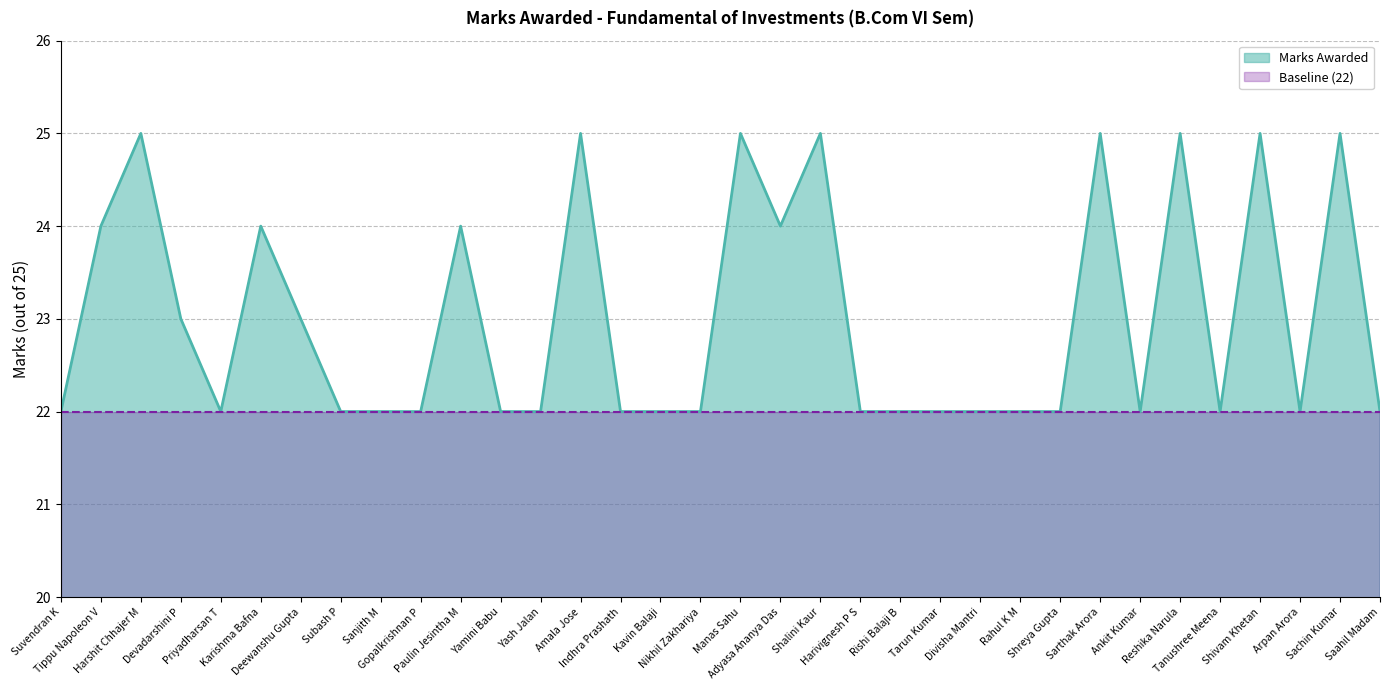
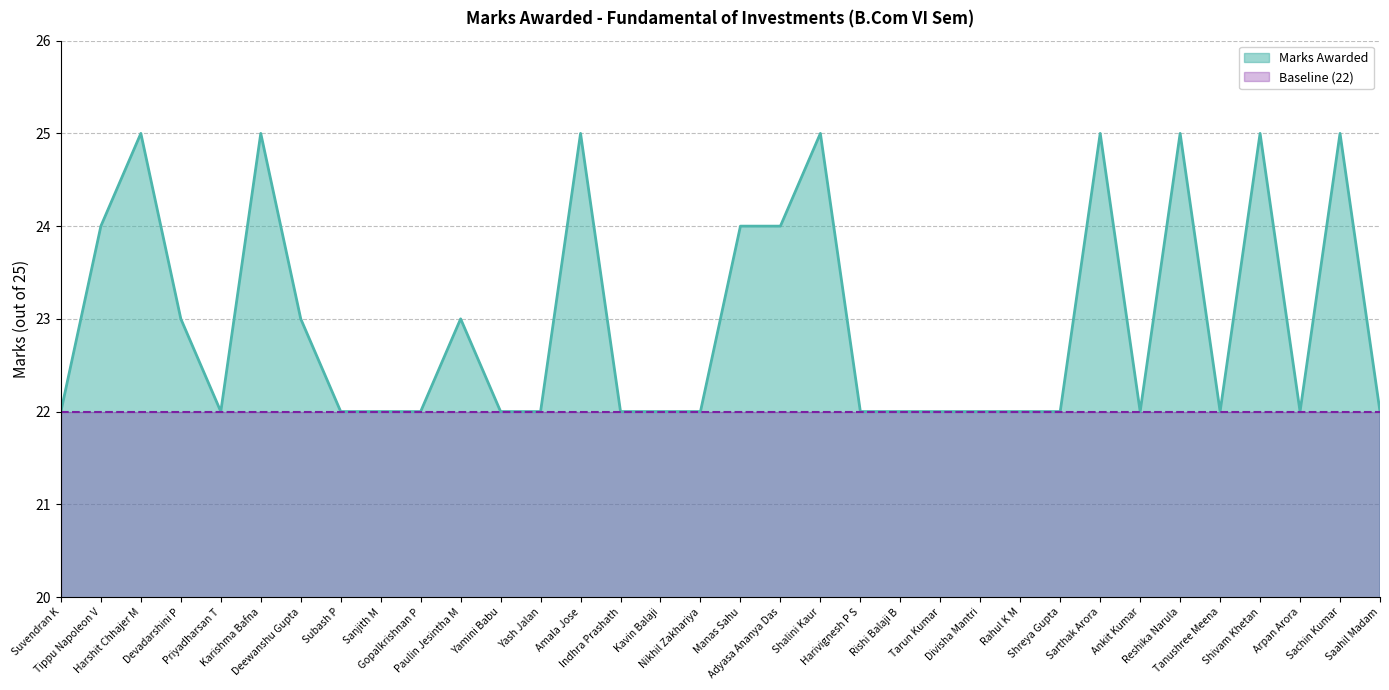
Marks Awarded, Karishma Bafna: 24 -> 25
Marks Awarded, Paulin Jesintha M: 24 -> 23
Marks Awarded, Manas Sahu: 25 -> 24
